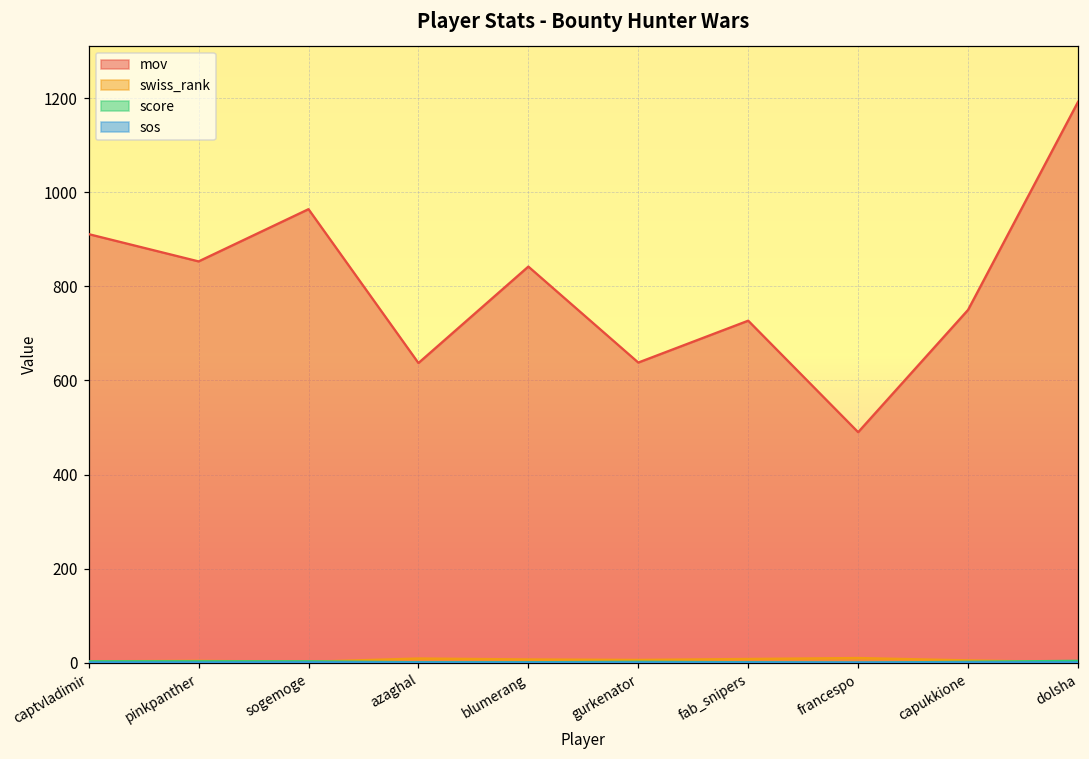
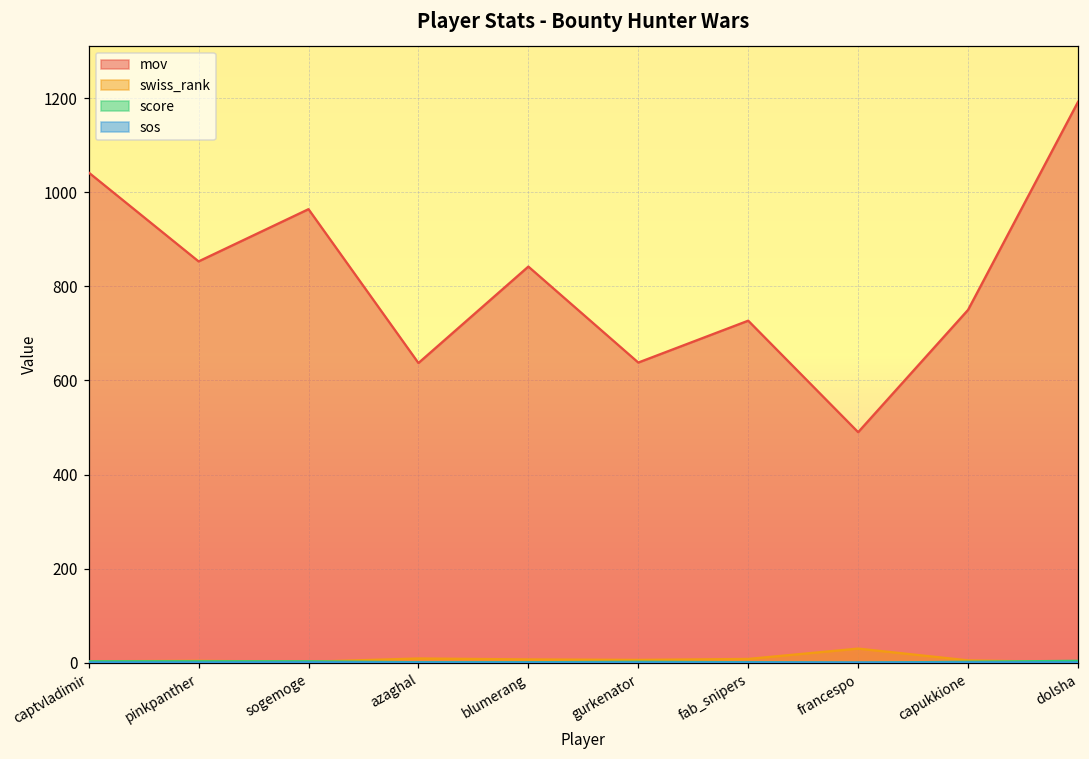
mov, captvladimir: 910 -> 1040
swiss_rank, francespo: 10 -> 30
